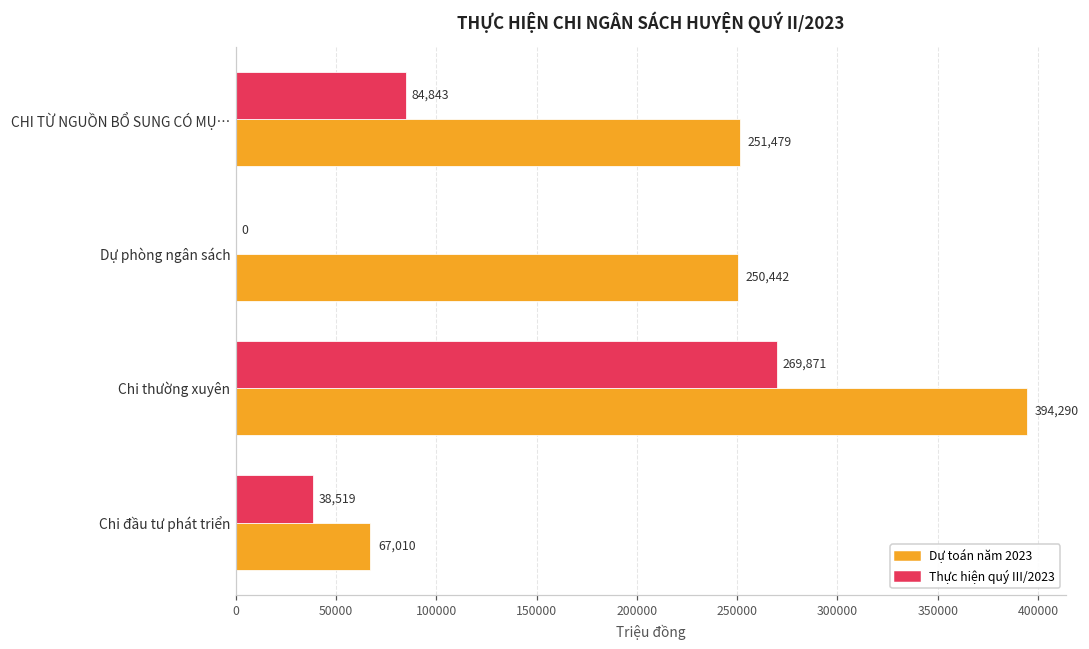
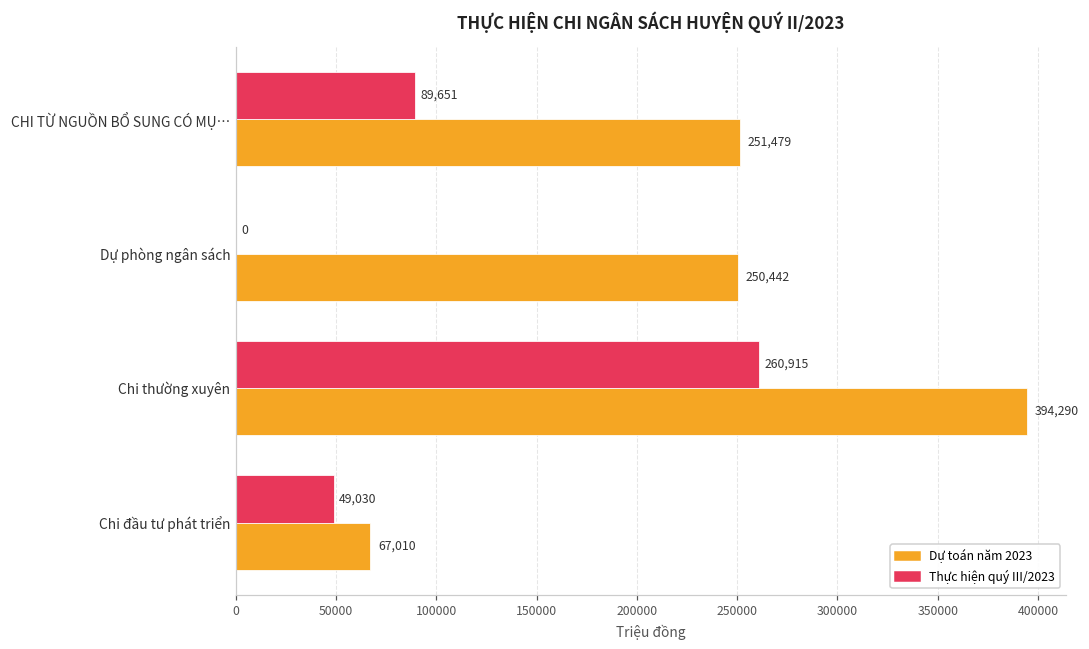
Thực hiện quý III/2023, CHI TỪ NGUỒN BỔ SUNG CÓ MỤ…: 84,843 -> 89,651
Thực hiện quý III/2023, Chi thường xuyên: 269,871 -> 260,915
Thực hiện quý III/2023, Chi đầu tư phát triển: 38,519 -> 49,030
